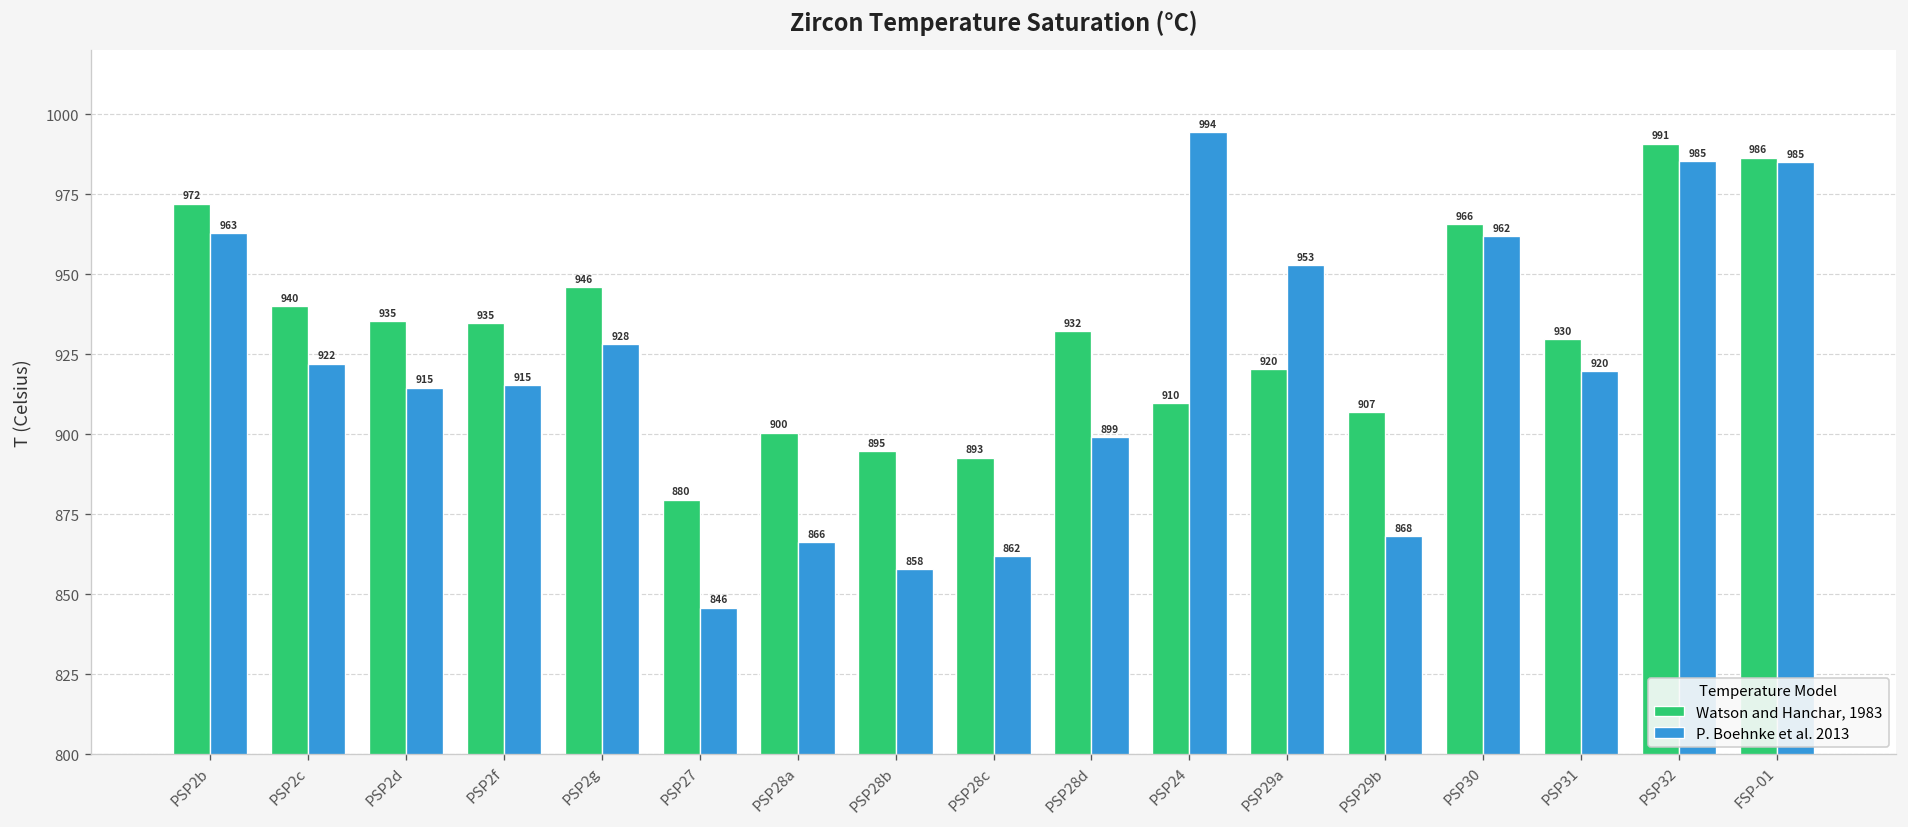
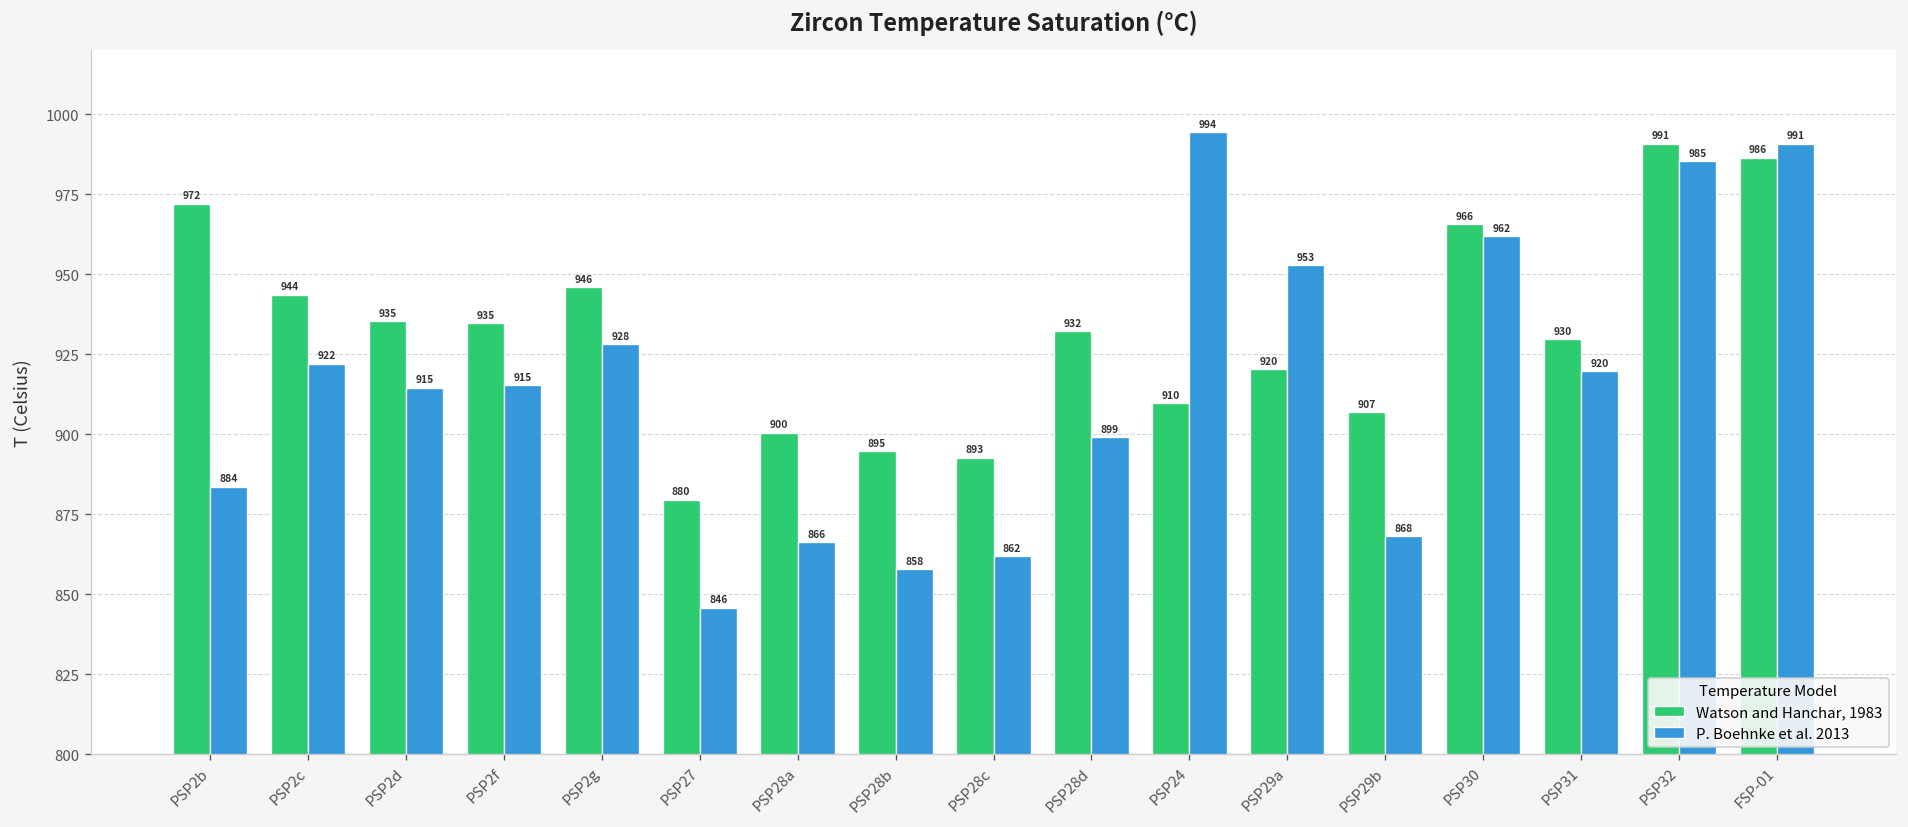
P. Boehnke et al. 2013, PSP2b: 963 -> 884
Watson and Hanchar, 1983, PSP2c: 940 -> 944
P. Boehnke et al. 2013, FSP-01: 985 -> 991
